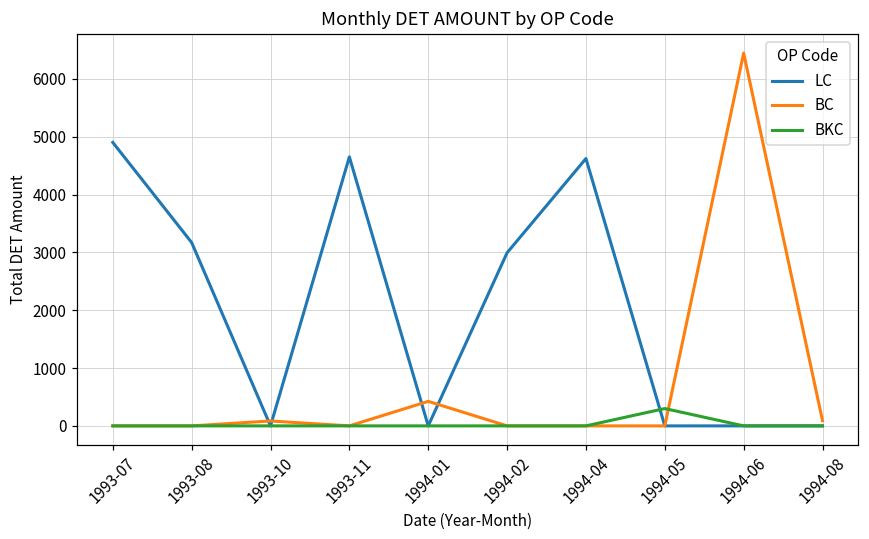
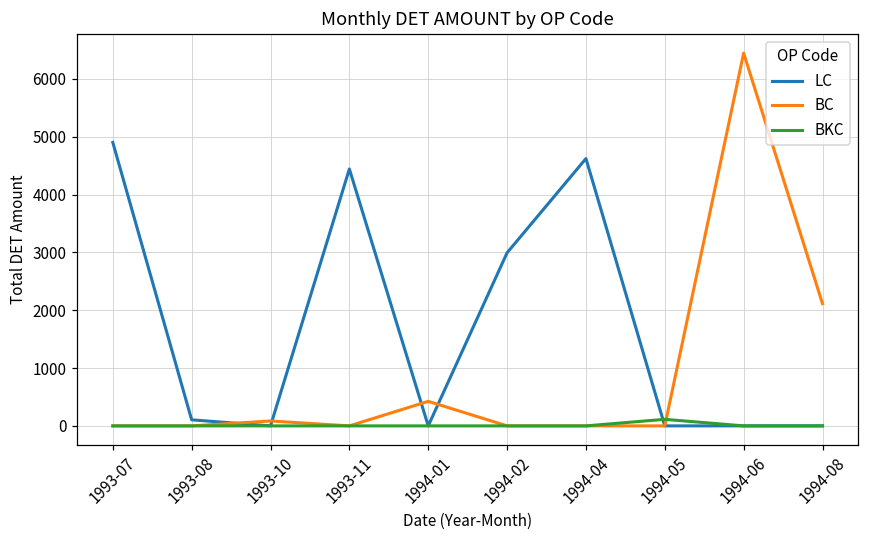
LC, 1993-08: 3200 -> 100
LC, 1993-11: 4700 -> 4400
BKC, 1994-05: 300 -> 100
BC, 1994-08: 100 -> 2100
